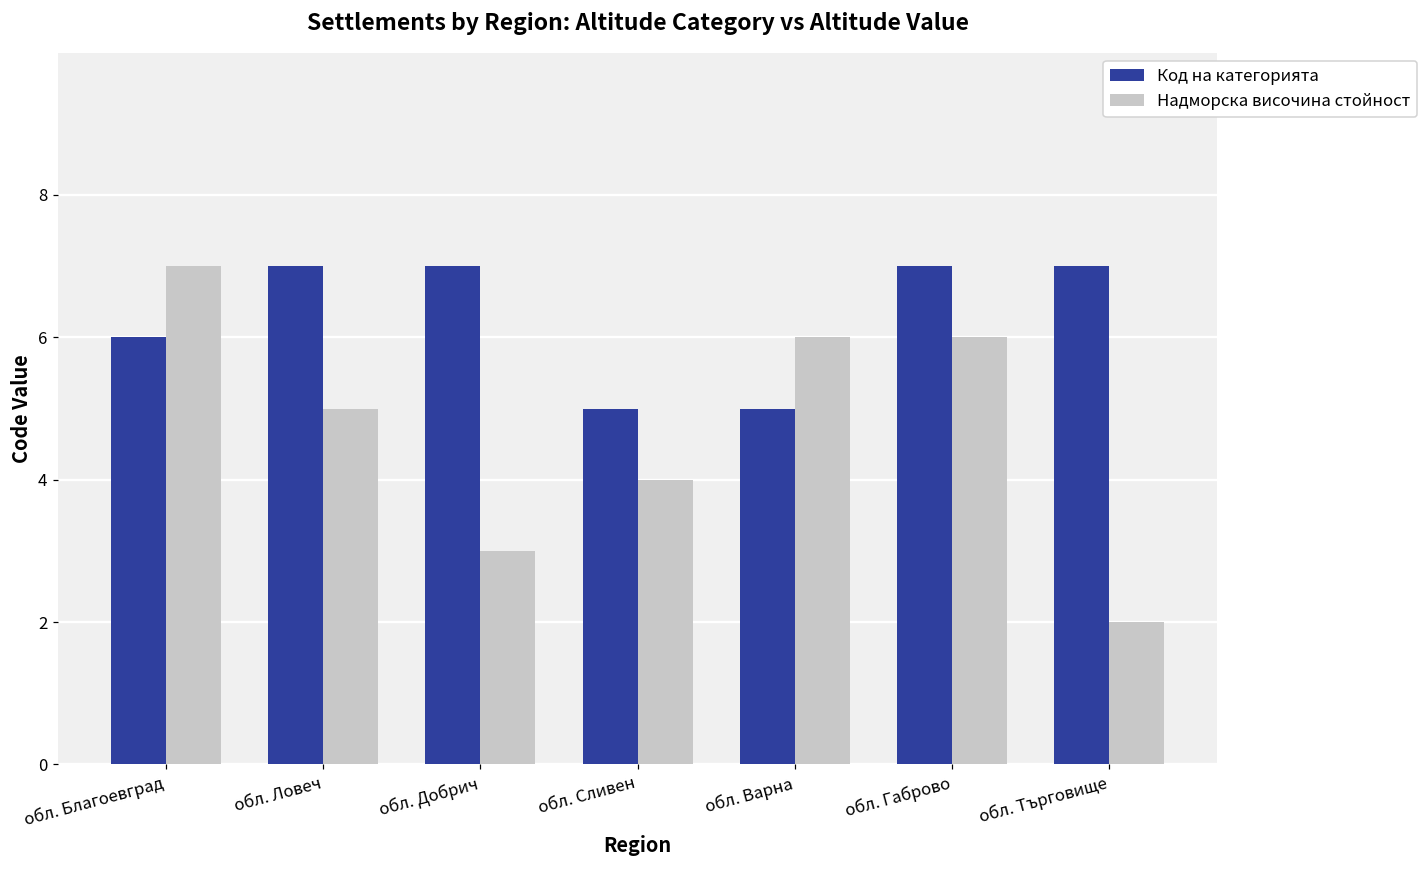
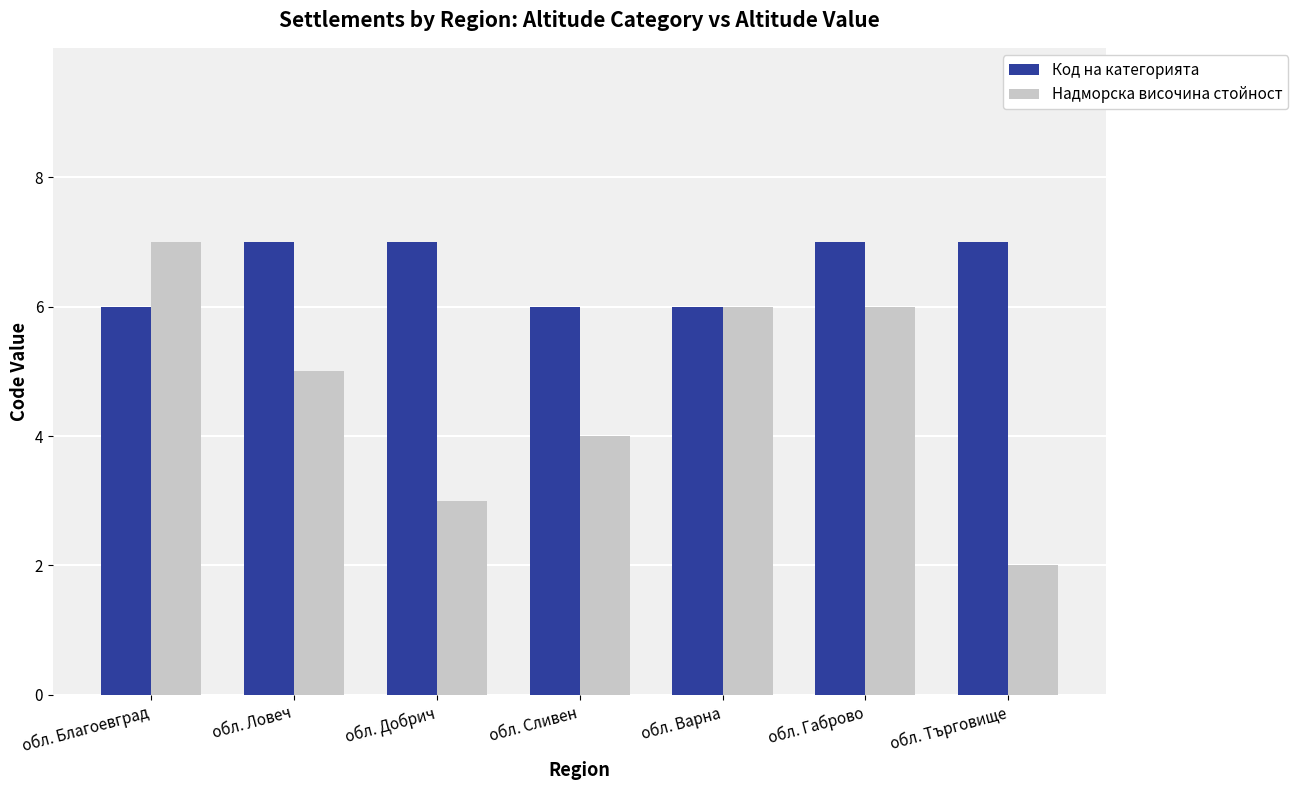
Код на категорията, обл. Сливен: 5 -> 6
Код на категорията, обл. Варна: 5 -> 6
